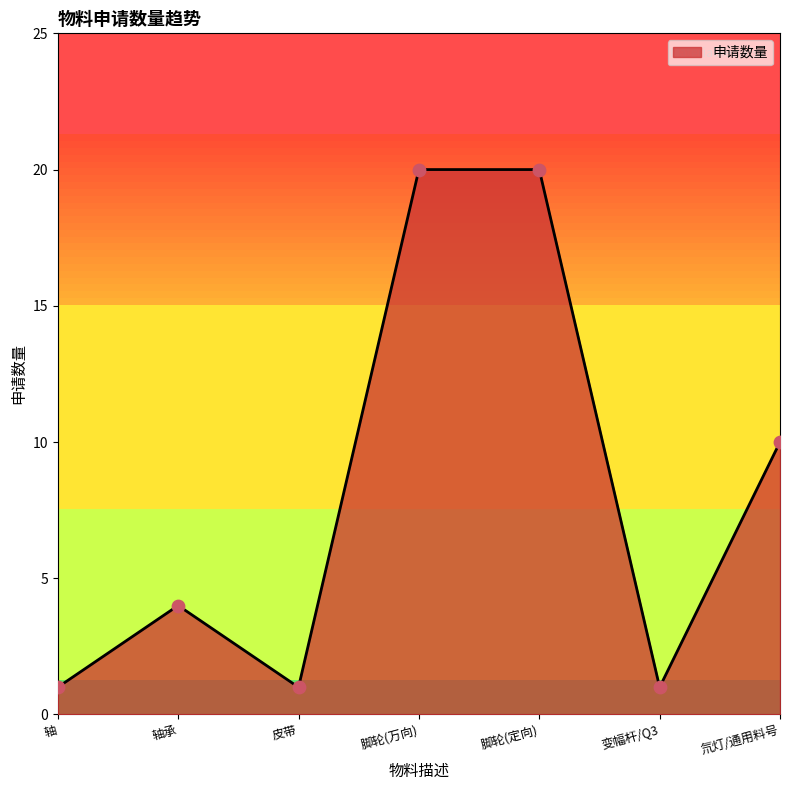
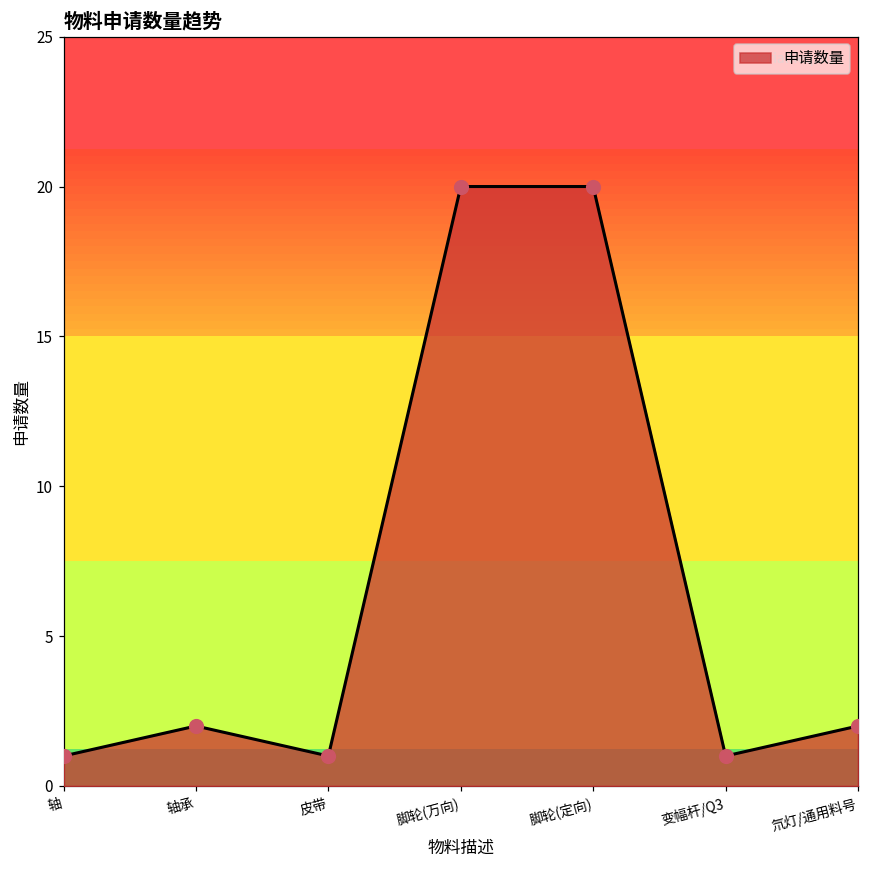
轴承: 4 -> 2
氘灯/通用料号: 10 -> 2
